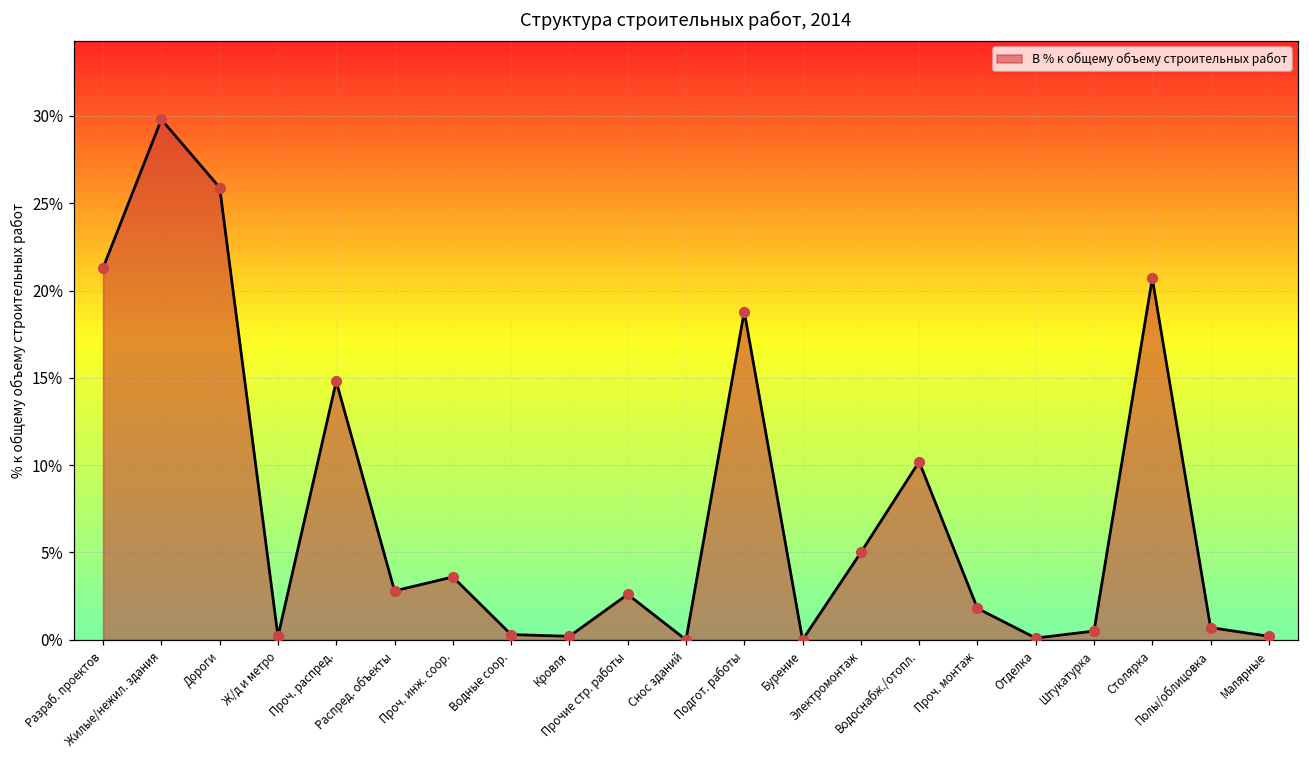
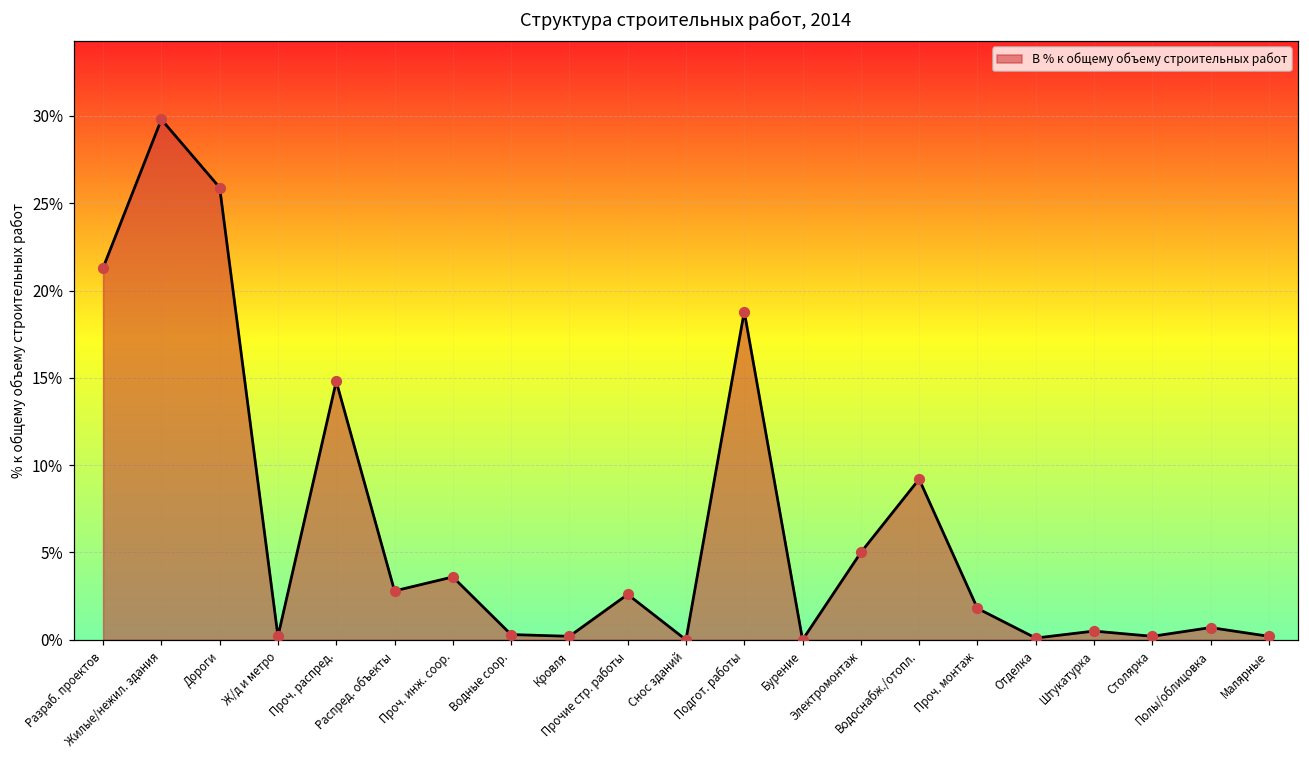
Водоснабж./отопл.: 10.2% -> 9.2%
Столярка: 20.7% -> 0.2%
